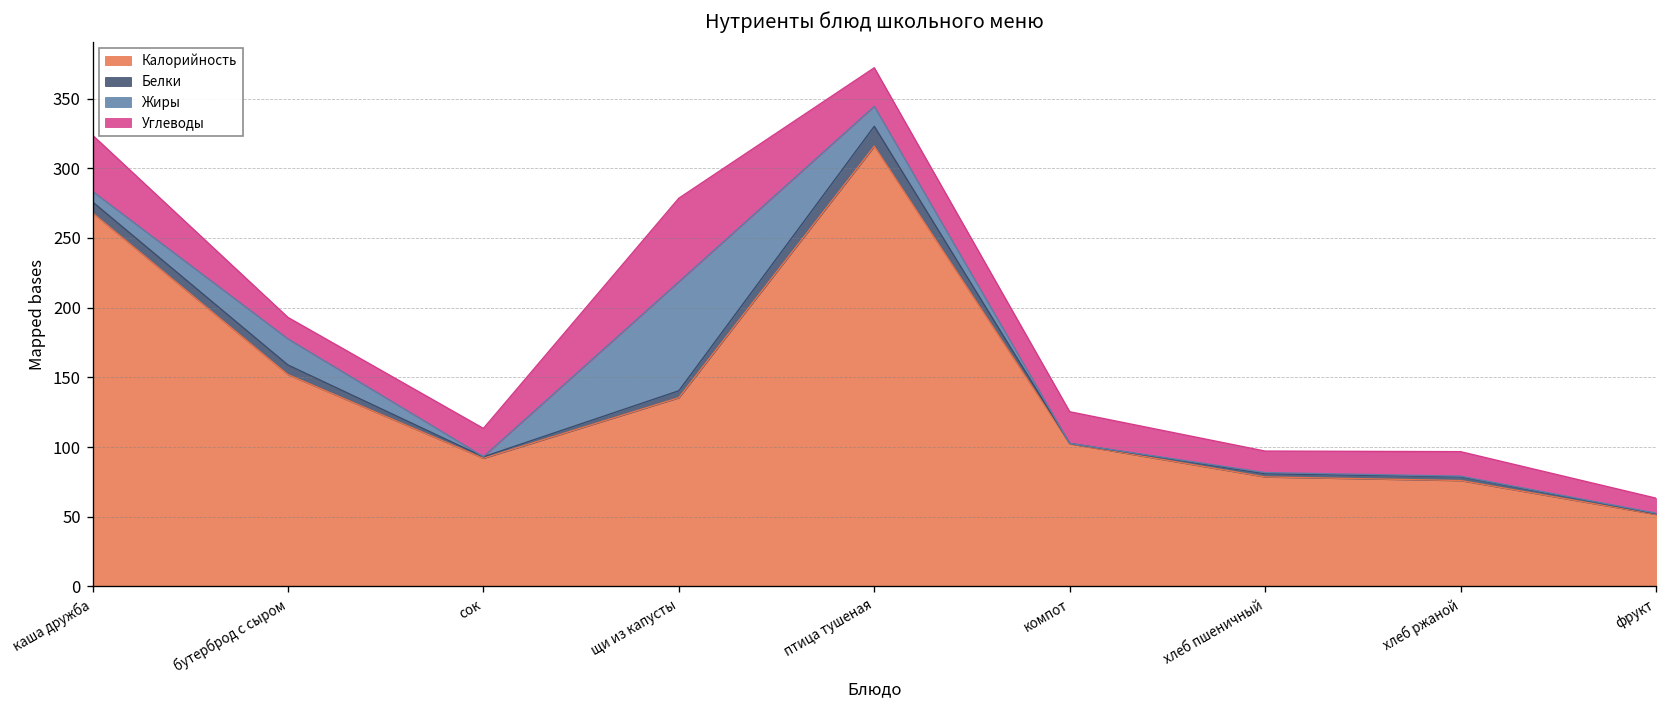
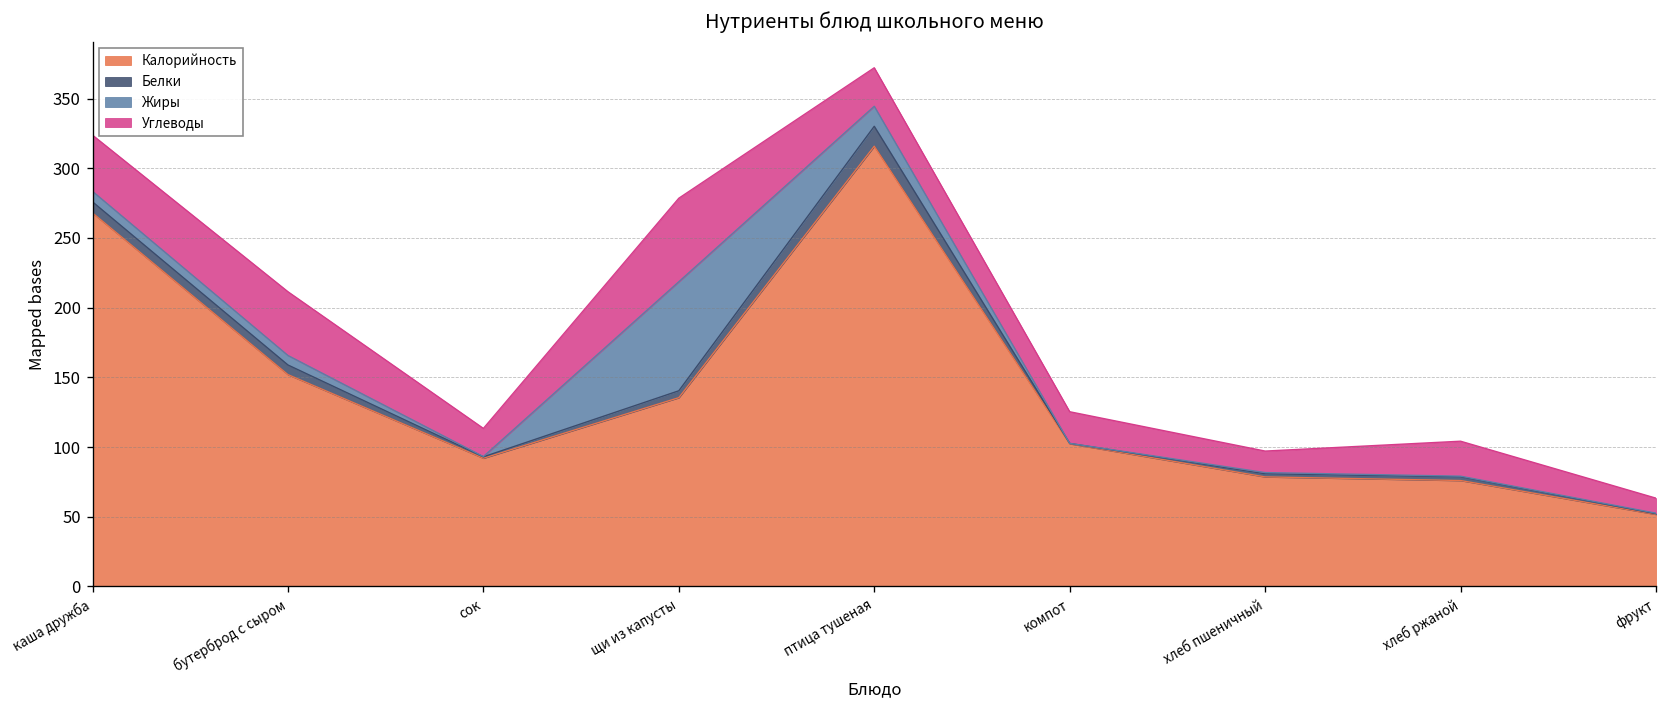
Жиры, бутерброд с сыром: 19 -> 7
Углеводы, бутерброд с сыром: 15 -> 46
Углеводы, хлеб ржаной: 18 -> 25
